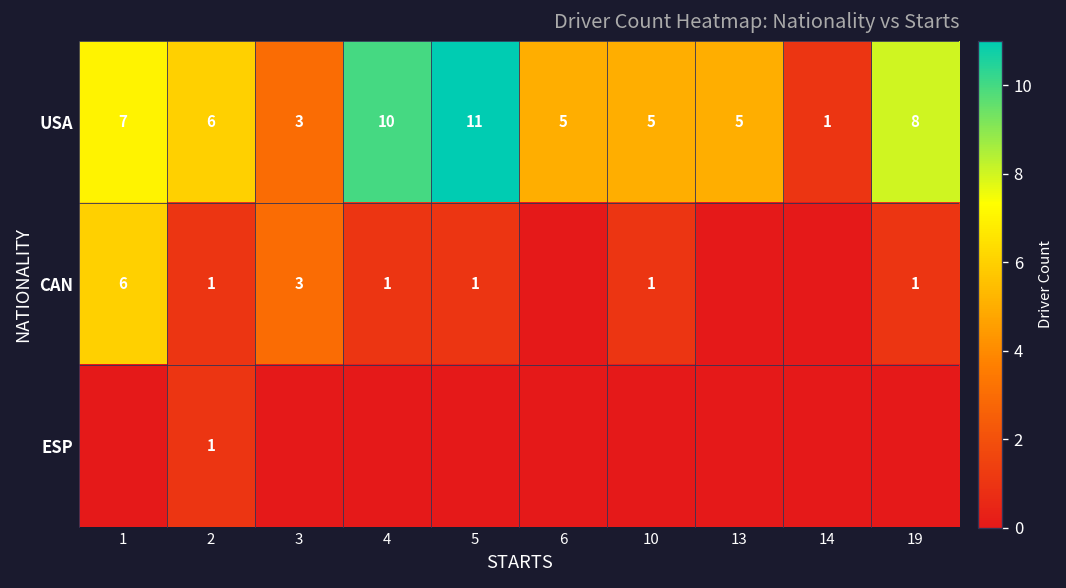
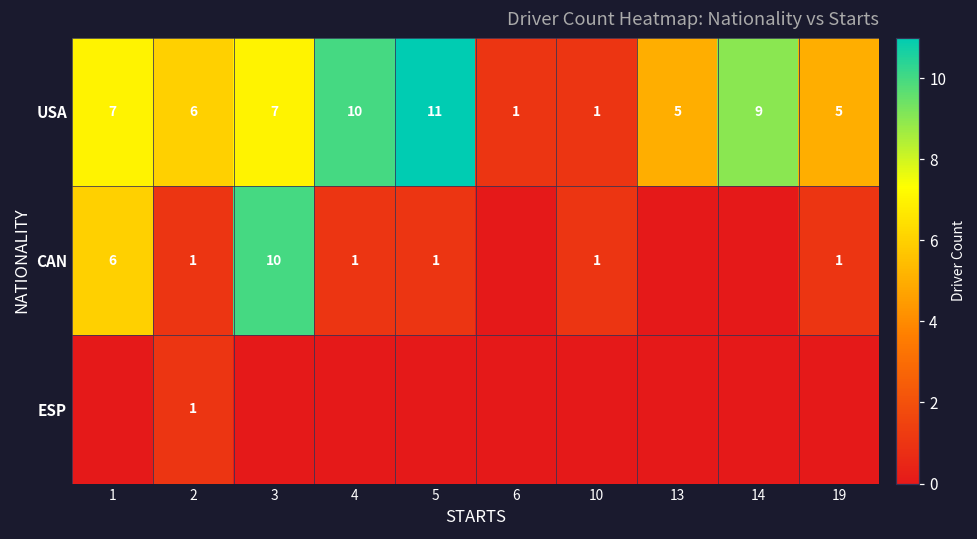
USA, 3: 3 -> 7
USA, 6: 5 -> 1
USA, 10: 5 -> 1
USA, 14: 1 -> 9
USA, 19: 8 -> 5
CAN, 3: 3 -> 10
